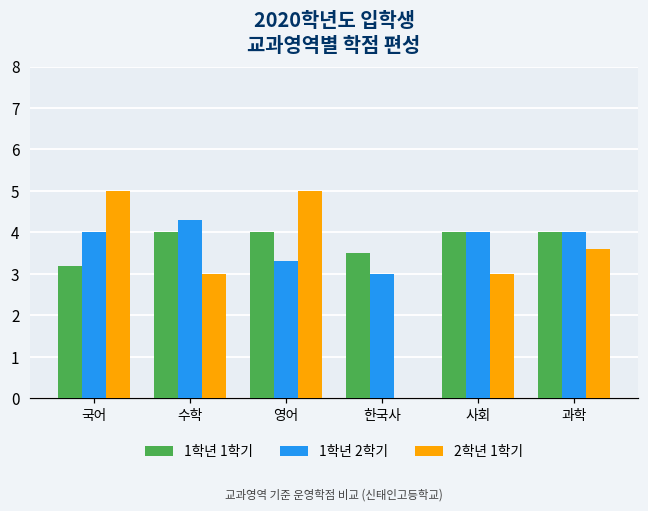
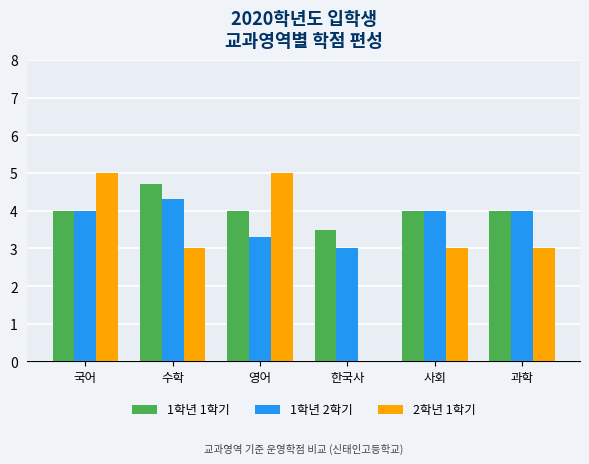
1학년 1학기, 국어: 3.2 -> 4.0
1학년 1학기, 수학: 4.0 -> 4.7
2학년 1학기, 과학: 3.6 -> 3.0
